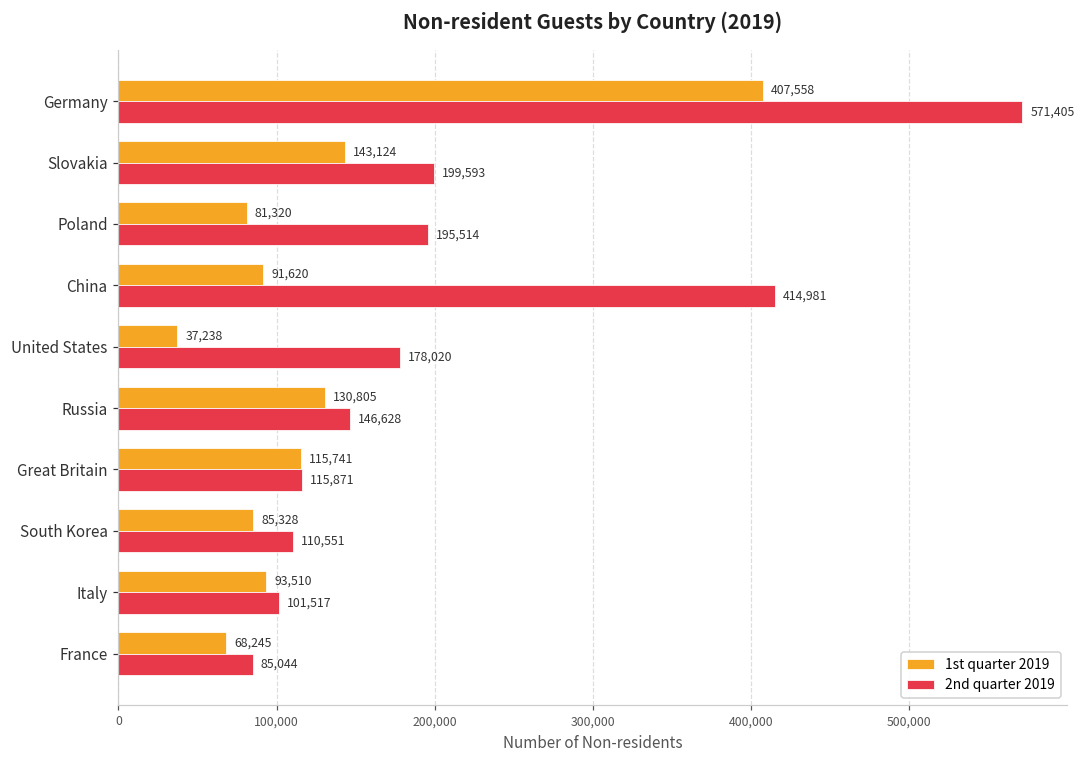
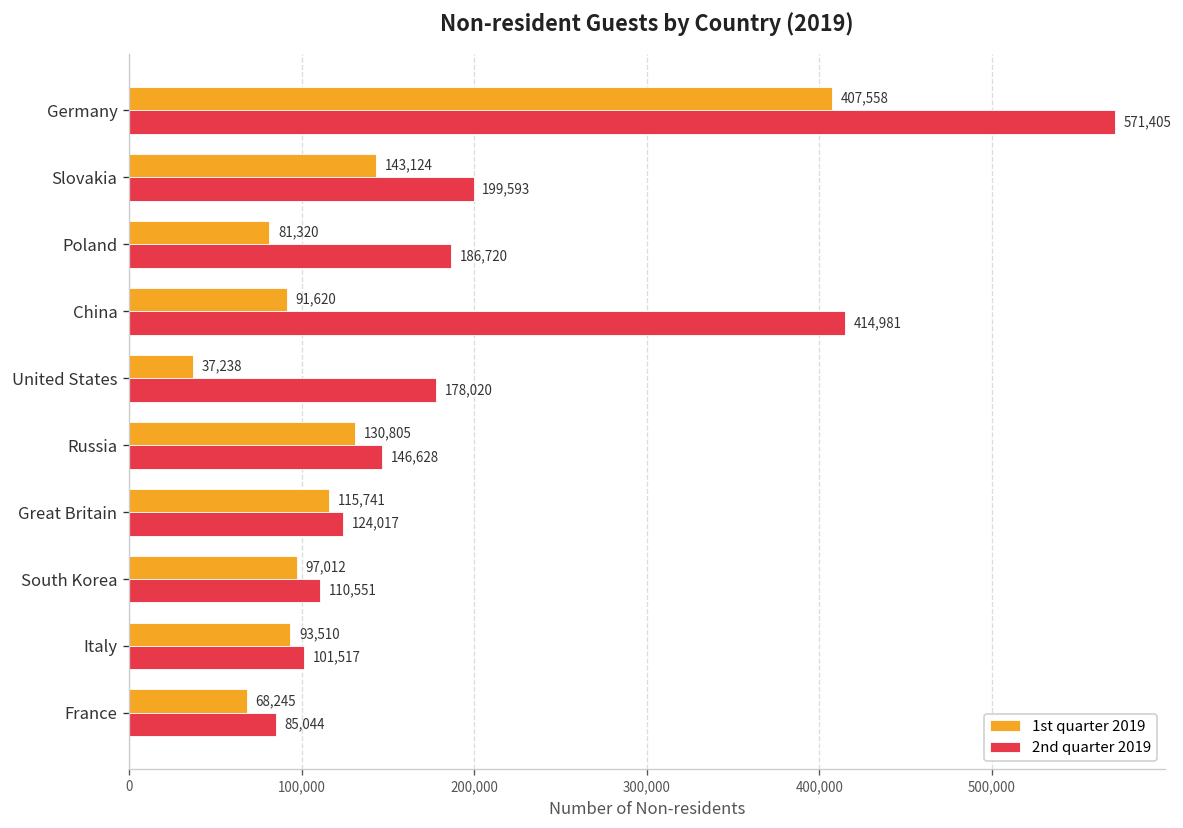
2nd quarter 2019, Poland: 195,514 -> 186,720
2nd quarter 2019, Great Britain: 115,871 -> 124,017
1st quarter 2019, South Korea: 85,328 -> 97,012
